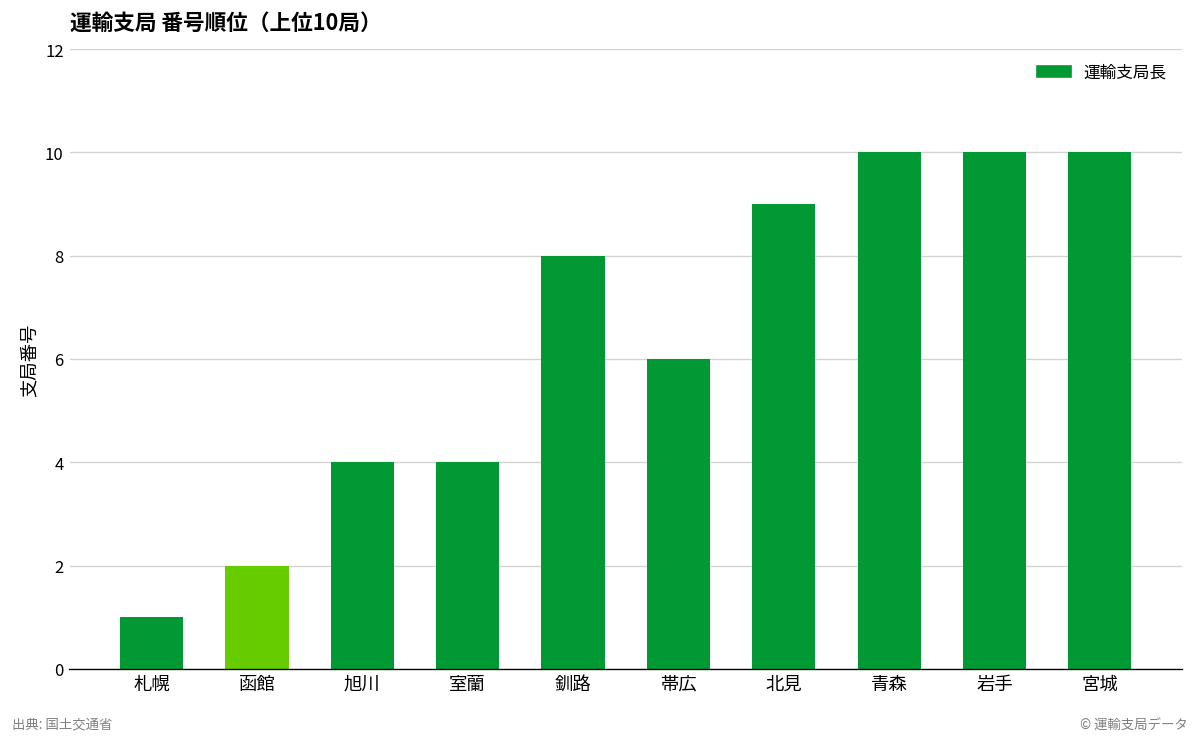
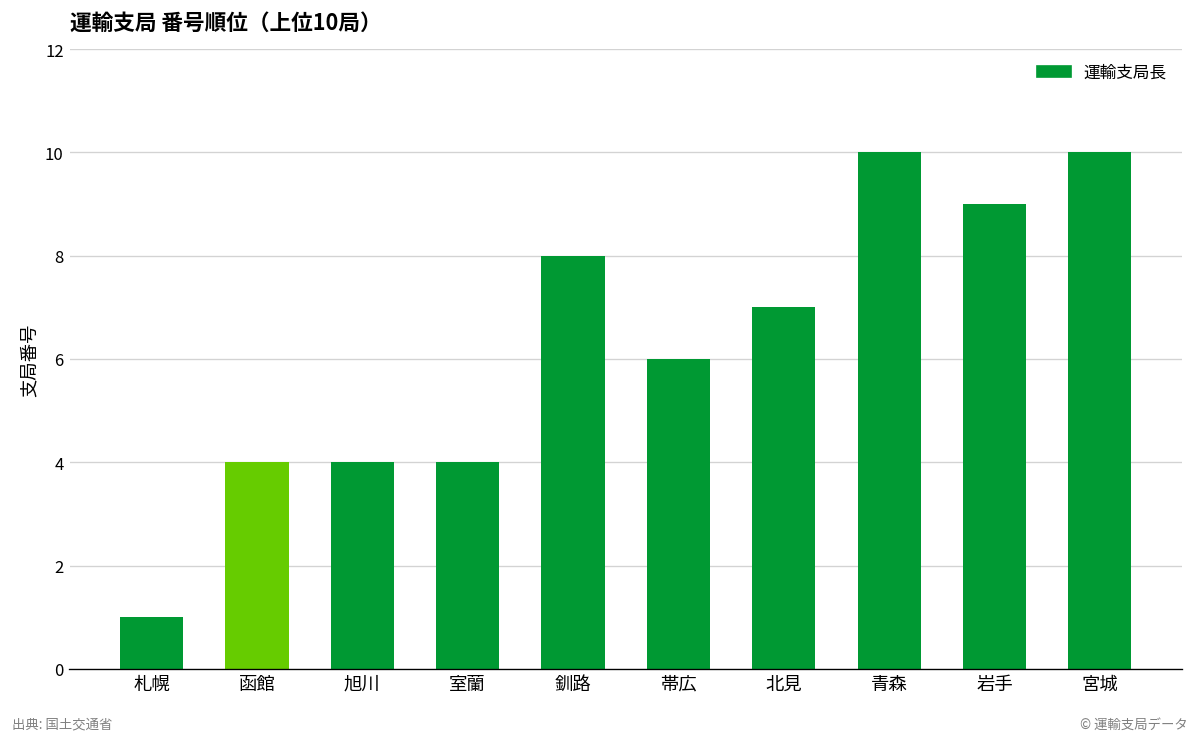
函館: 2 -> 4
北見: 9 -> 7
岩手: 10 -> 9
